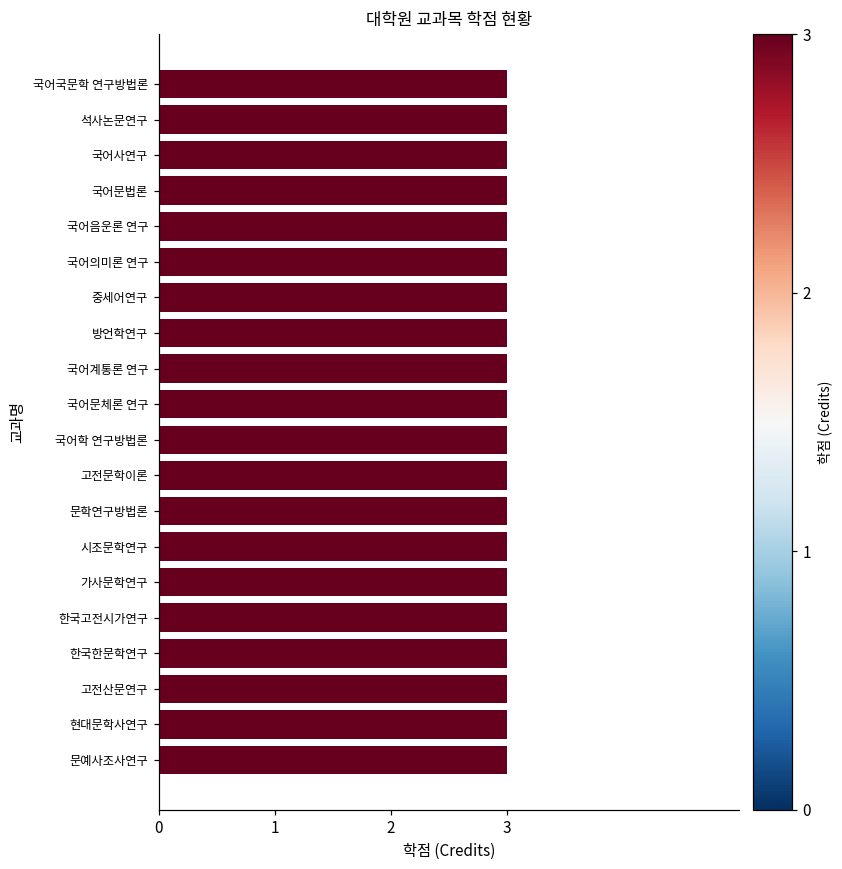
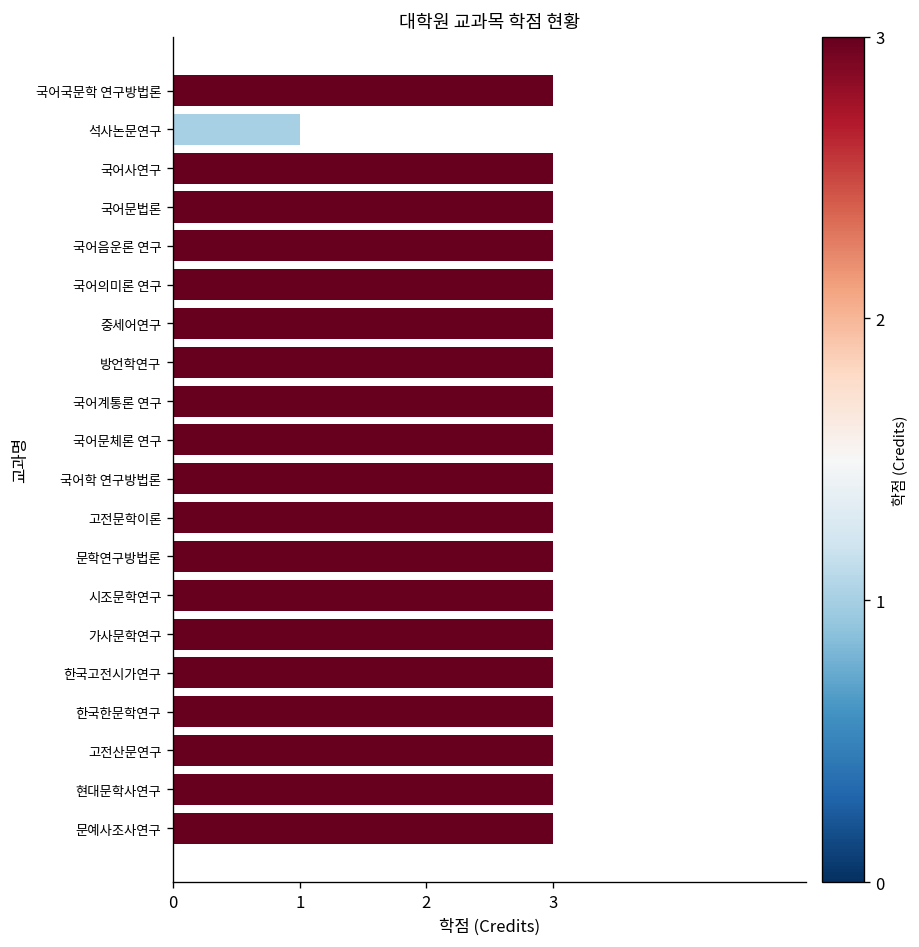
석사논문연구: 3 -> 1
